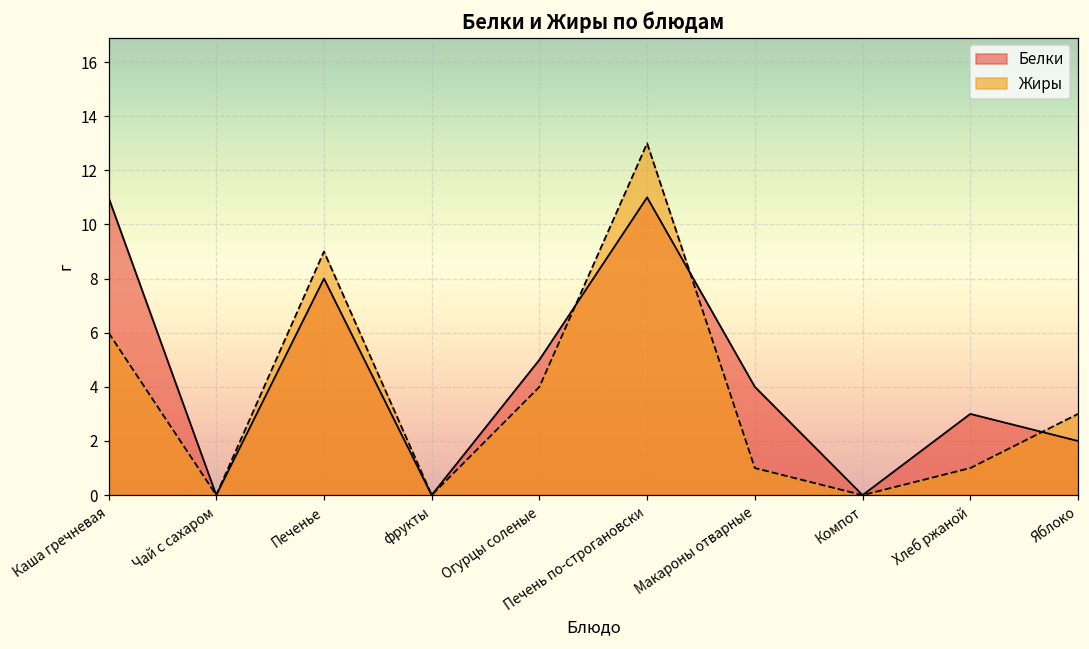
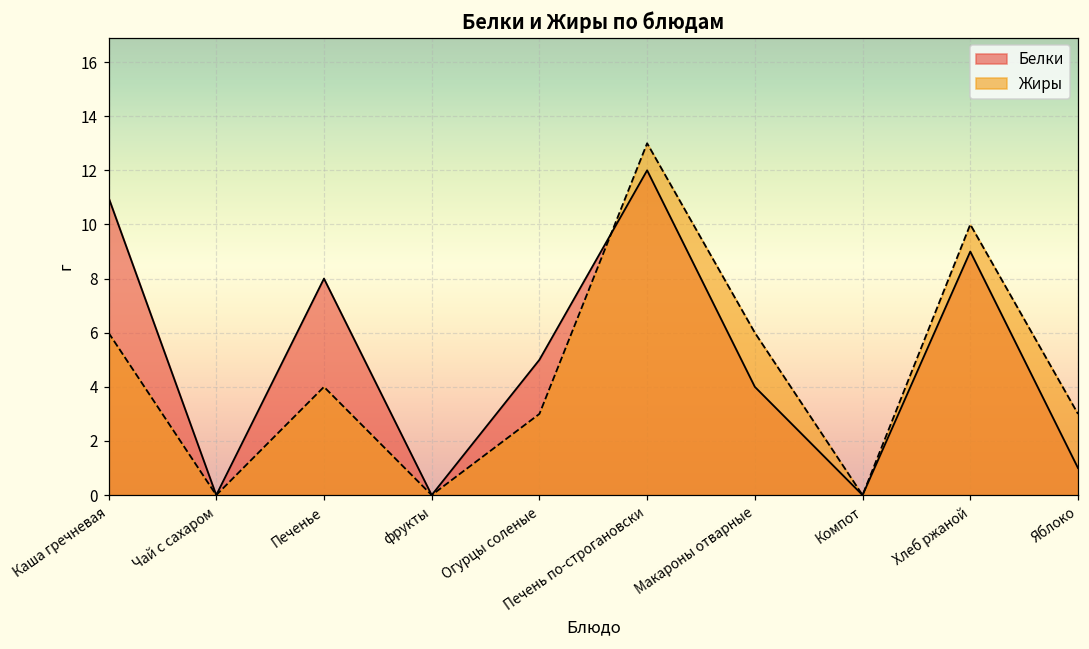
Жиры, Печенье: 9 -> 4
Жиры, Огурцы соленые: 4 -> 3
Белки, Печень по-строгановски: 11 -> 12
Жиры, Макароны отварные: 1 -> 6
Белки, Хлеб ржаной: 3 -> 9
Жиры, Хлеб ржаной: 1 -> 10
Белки, Яблоко: 2 -> 1
